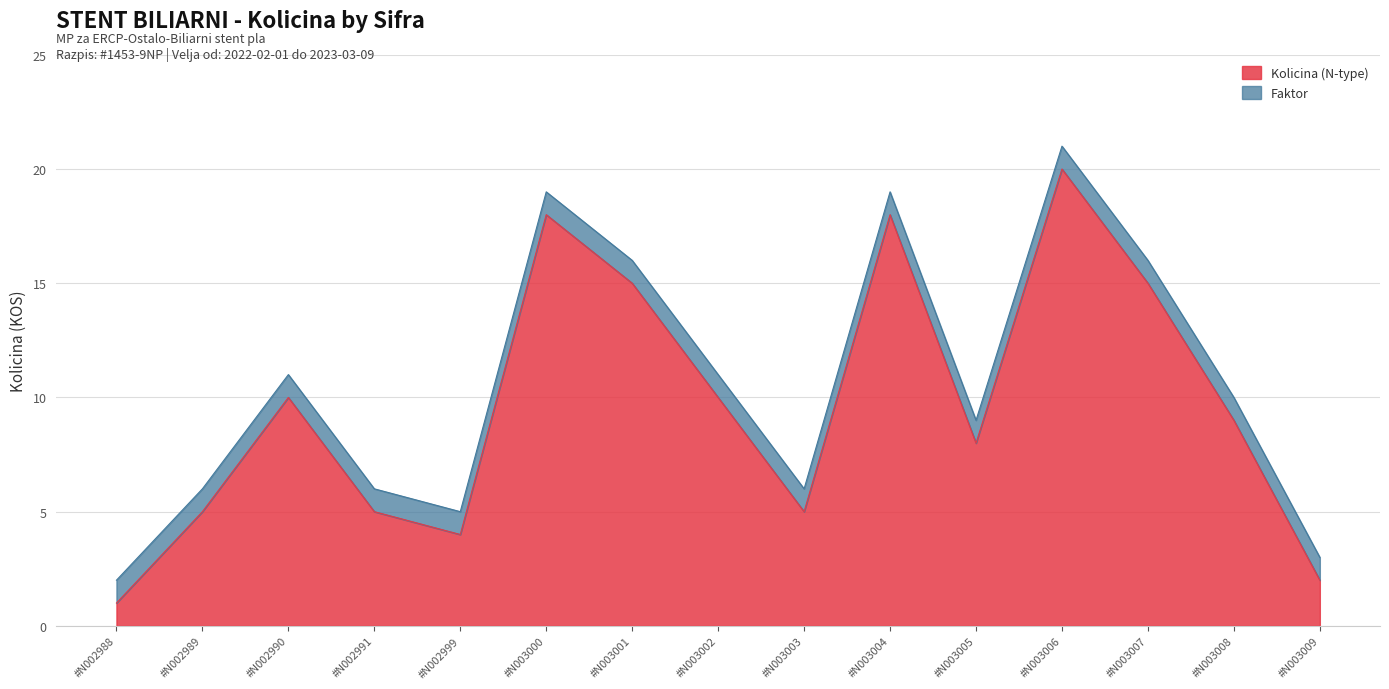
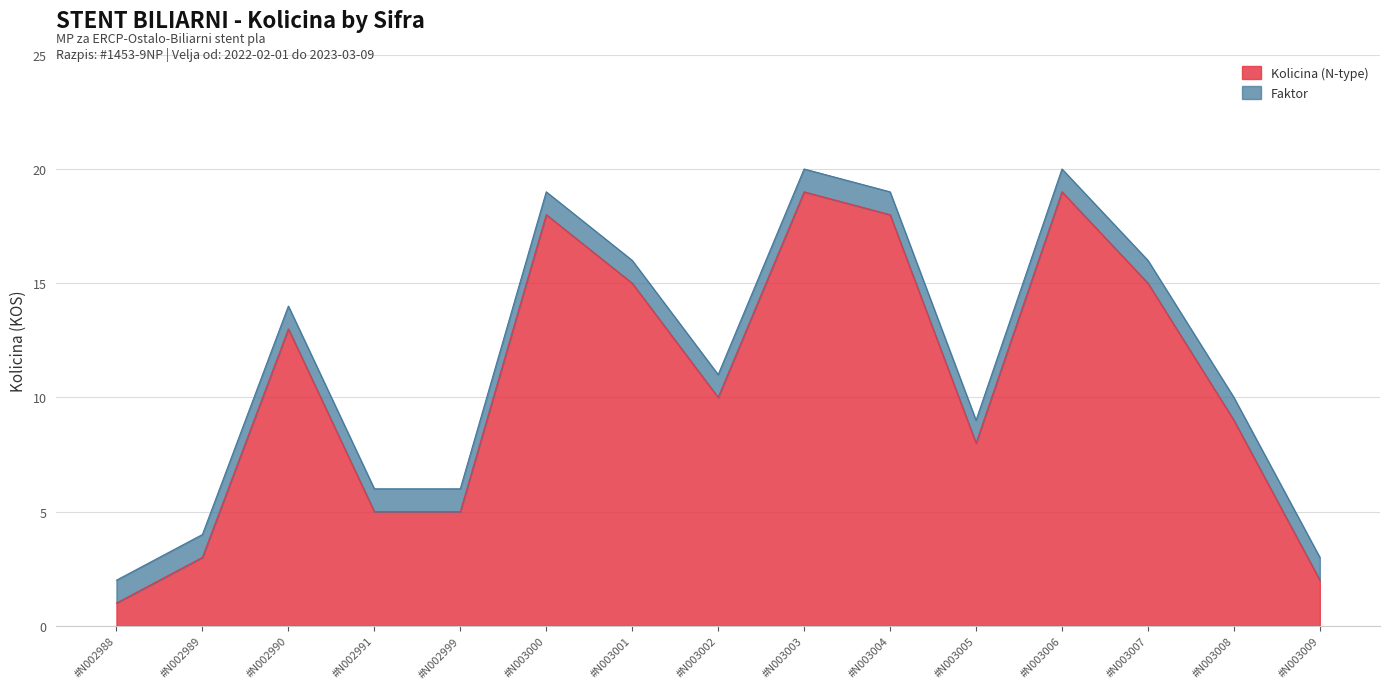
Kolicina (N-type), #N002989: 5 -> 3
Kolicina (N-type), #N002990: 10 -> 13
Kolicina (N-type), #N002999: 4 -> 5
Kolicina (N-type), #N003003: 5 -> 19
Kolicina (N-type), #N003006: 20 -> 19
